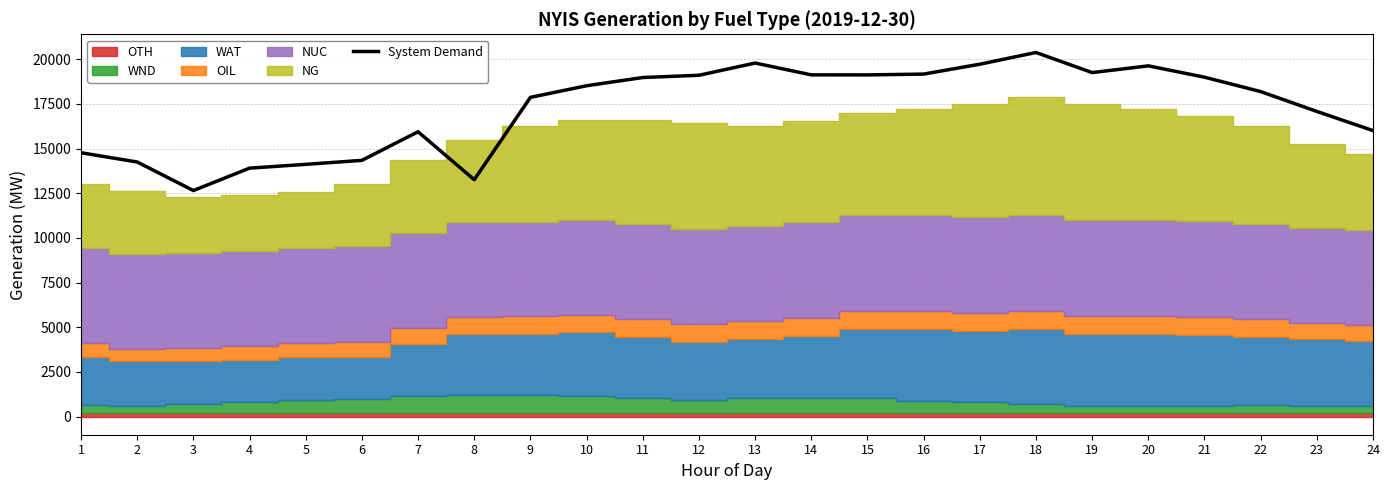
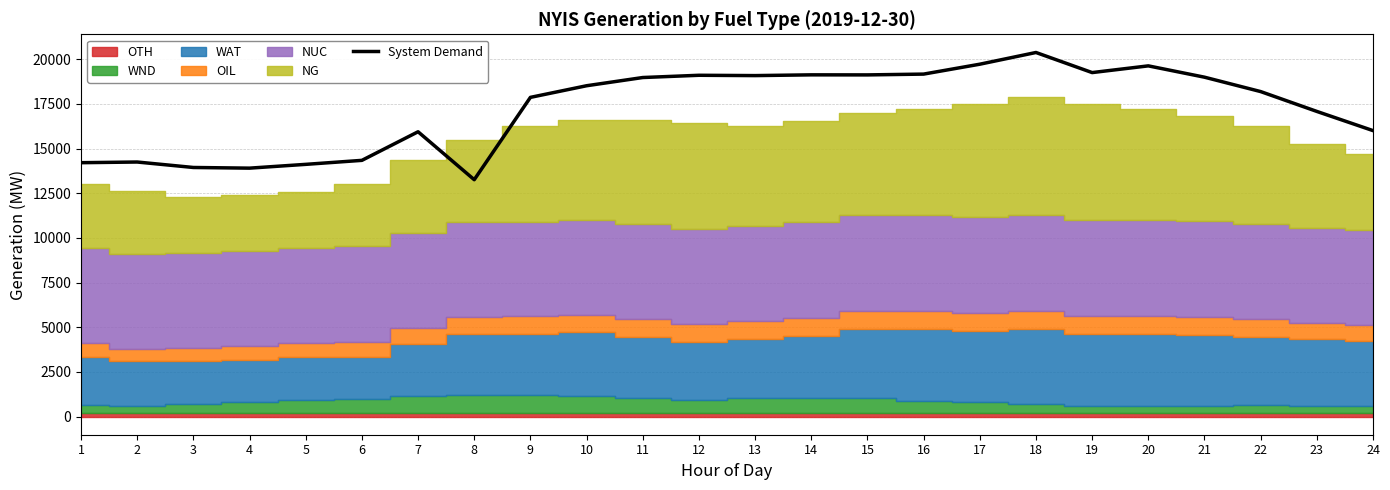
System Demand, 1: 14800 -> 14200
System Demand, 3: 12700 -> 13900
System Demand, 13: 19800 -> 19100
